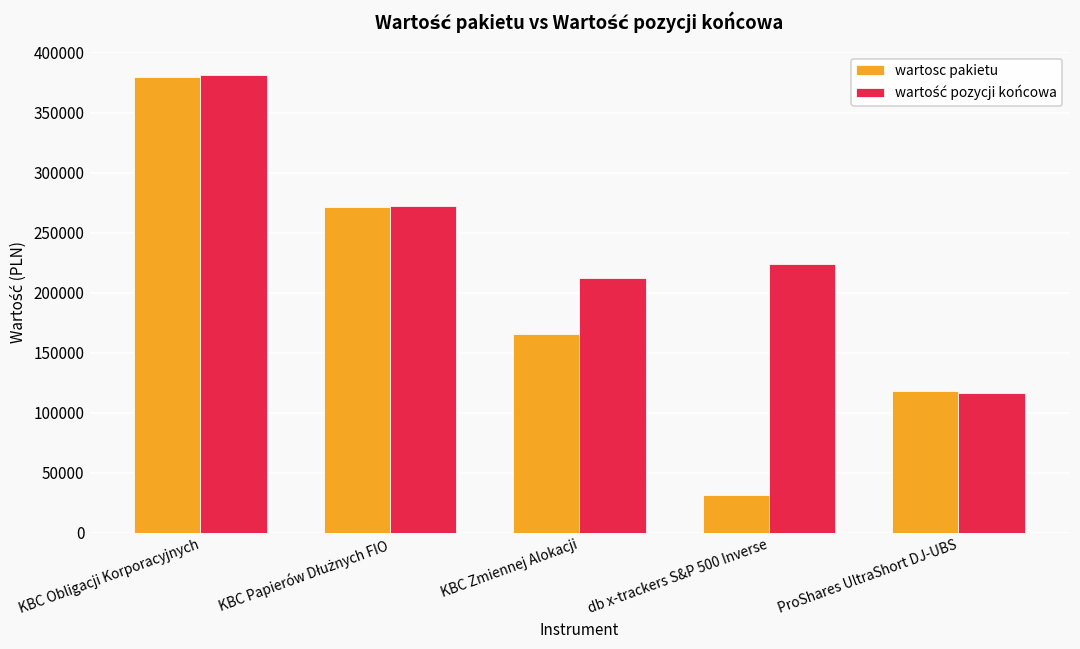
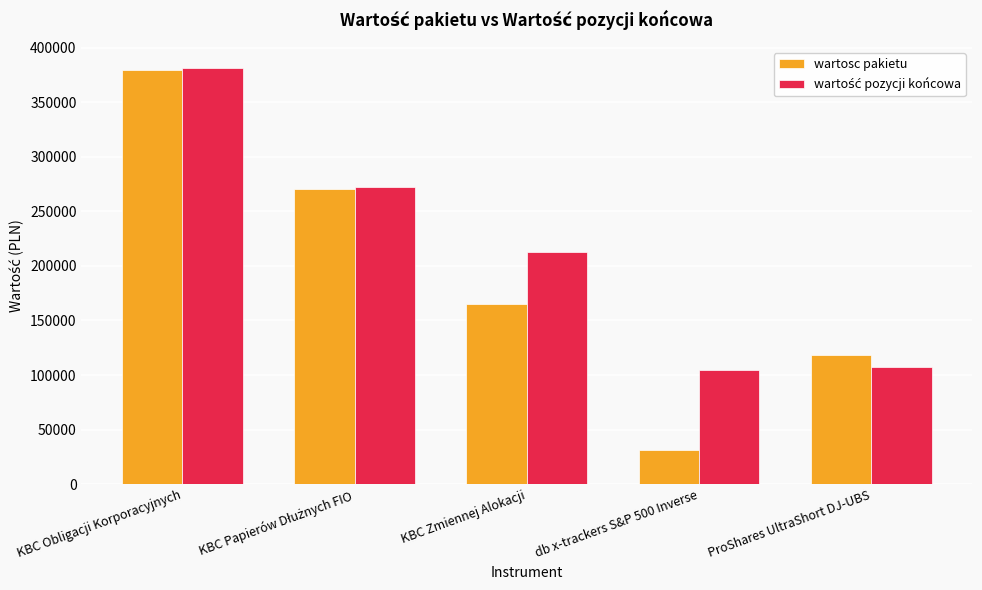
wartość pozycji końcowa, db x-trackers S&P 500 Inverse: 223000 -> 104000
wartość pozycji końcowa, ProShares UltraShort DJ-UBS: 116000 -> 107000
